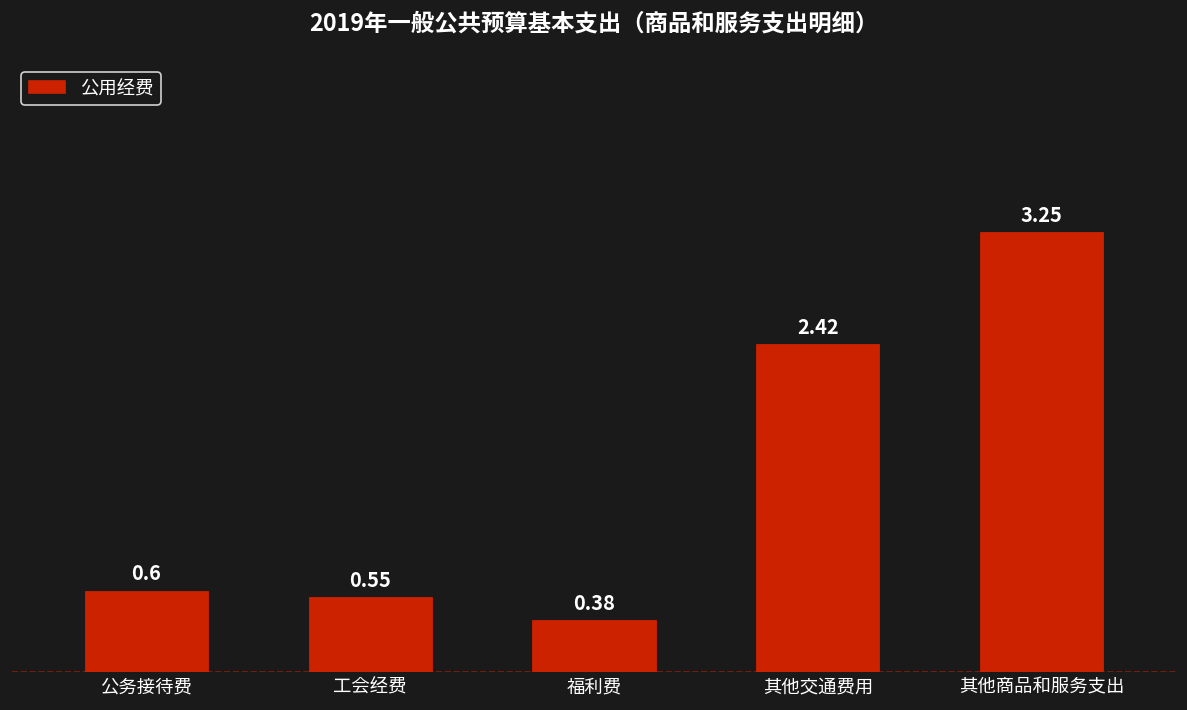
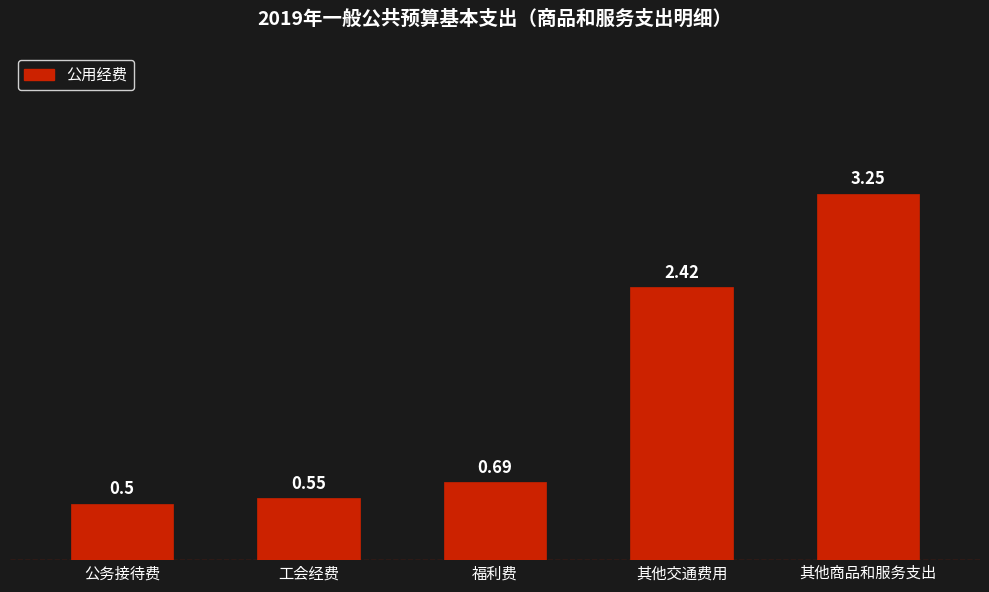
公务接待费: 0.6 -> 0.5
福利费: 0.38 -> 0.69
